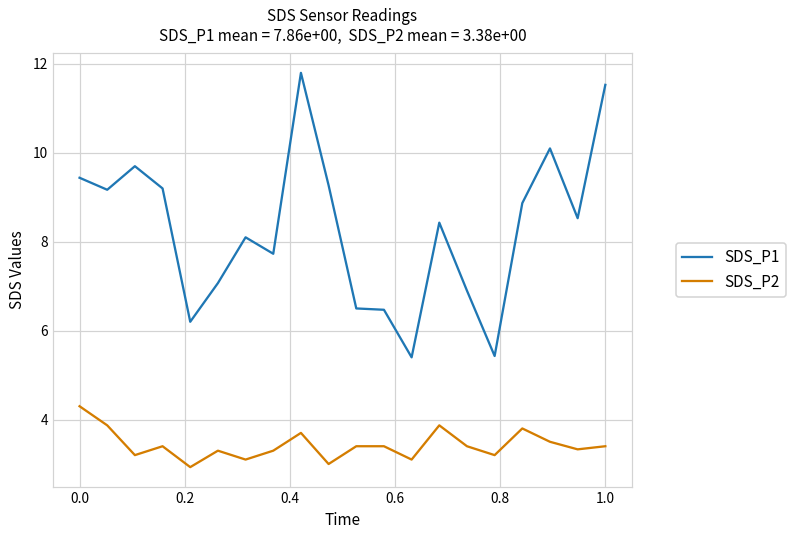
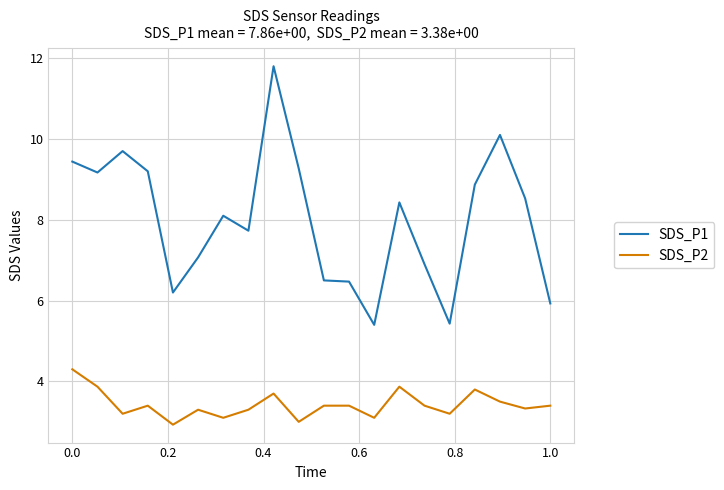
SDS_P1, 1.0: 11.5 -> 5.9
